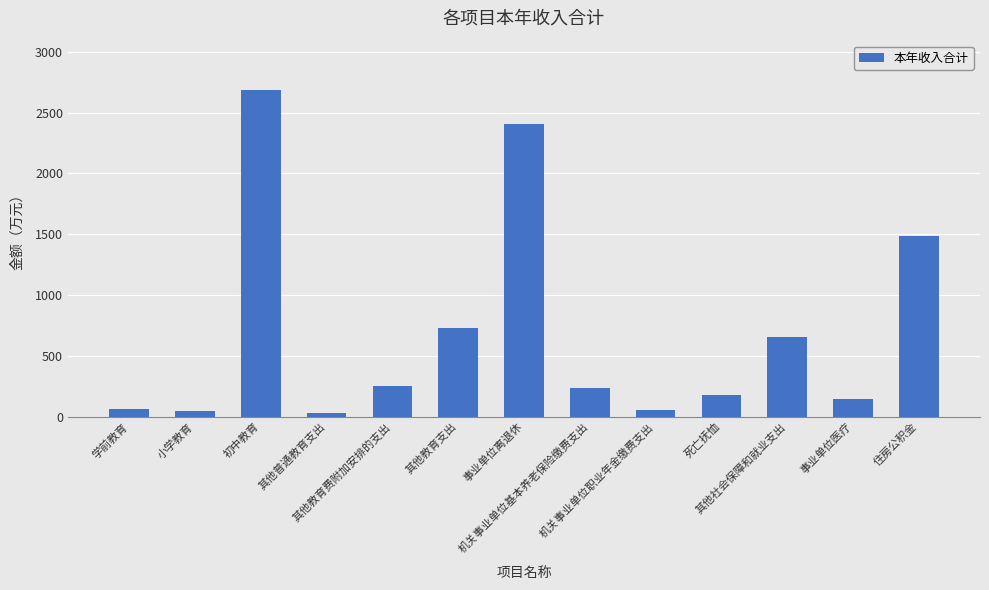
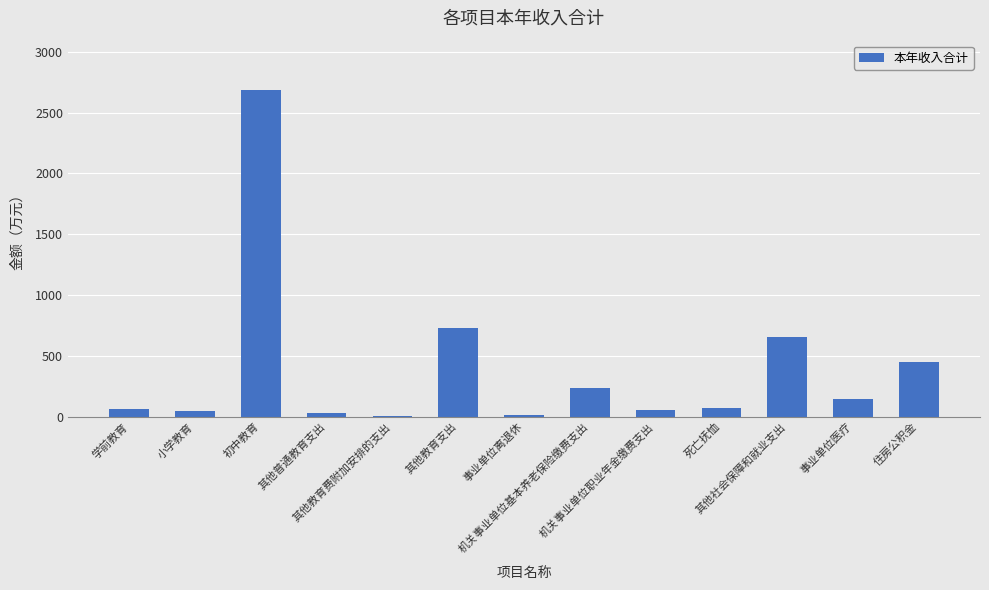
其他教育费附加安排的支出: 250 -> 0
事业单位离退休: 2400 -> 10
死亡抚恤: 180 -> 70
住房公积金: 1480 -> 450
